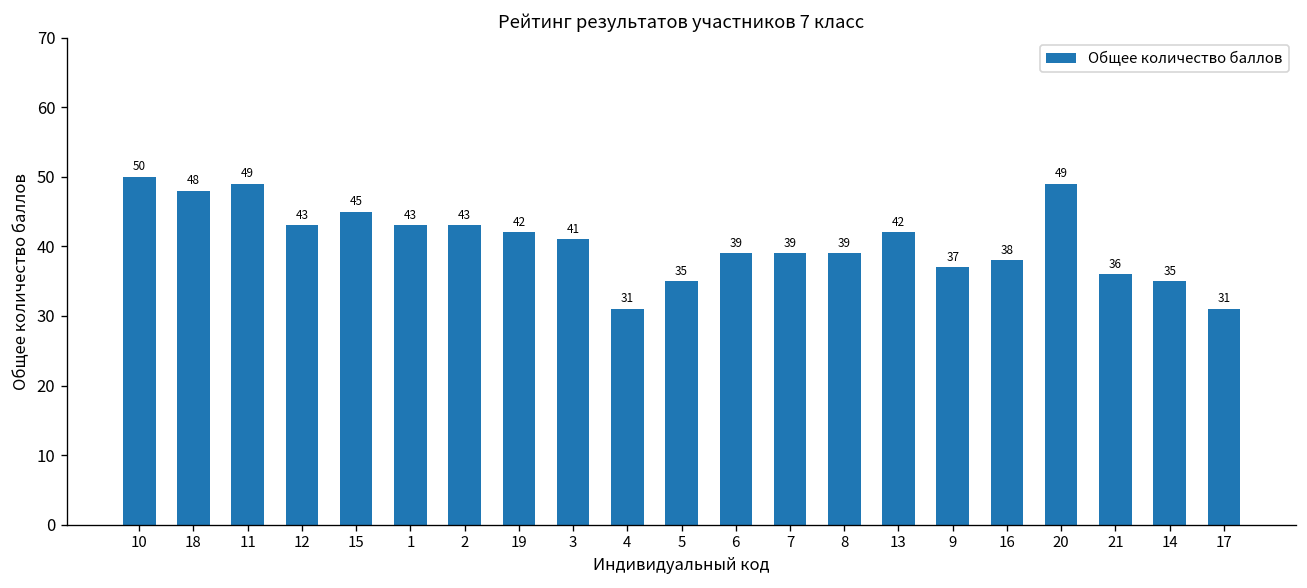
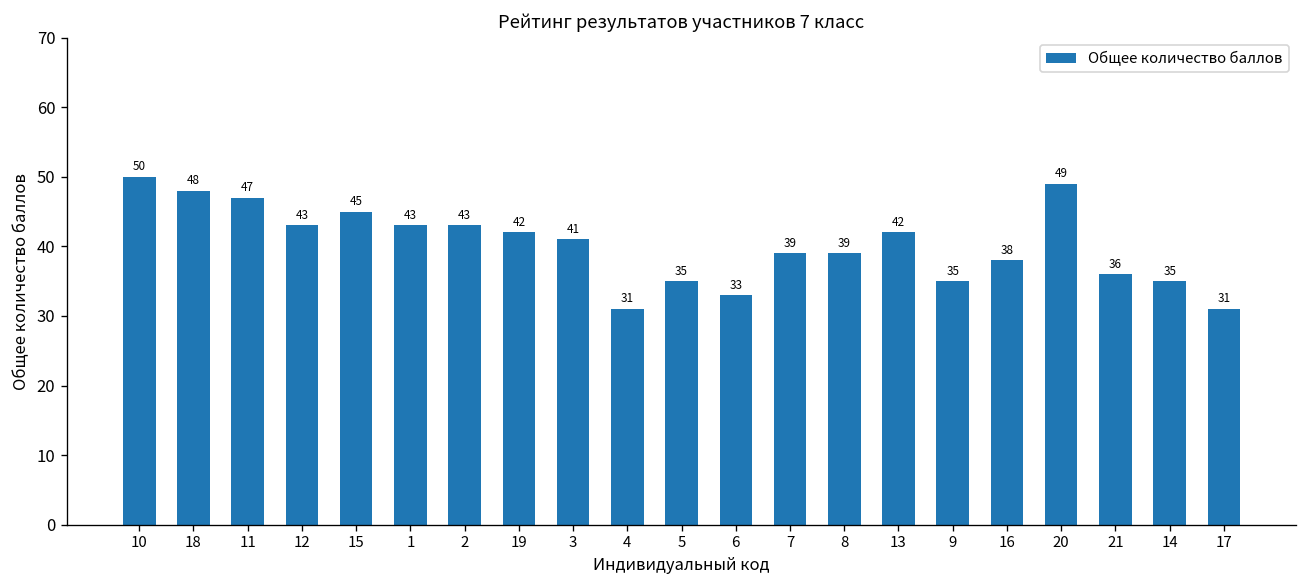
11: 49 -> 47
6: 39 -> 33
9: 37 -> 35
